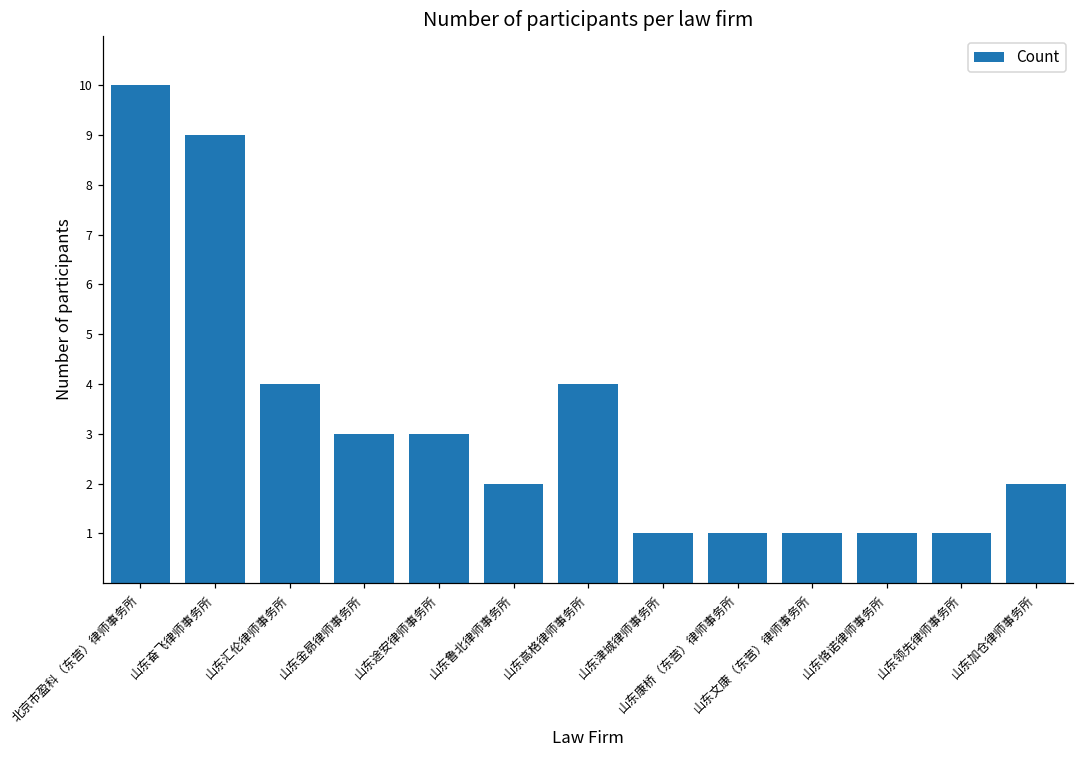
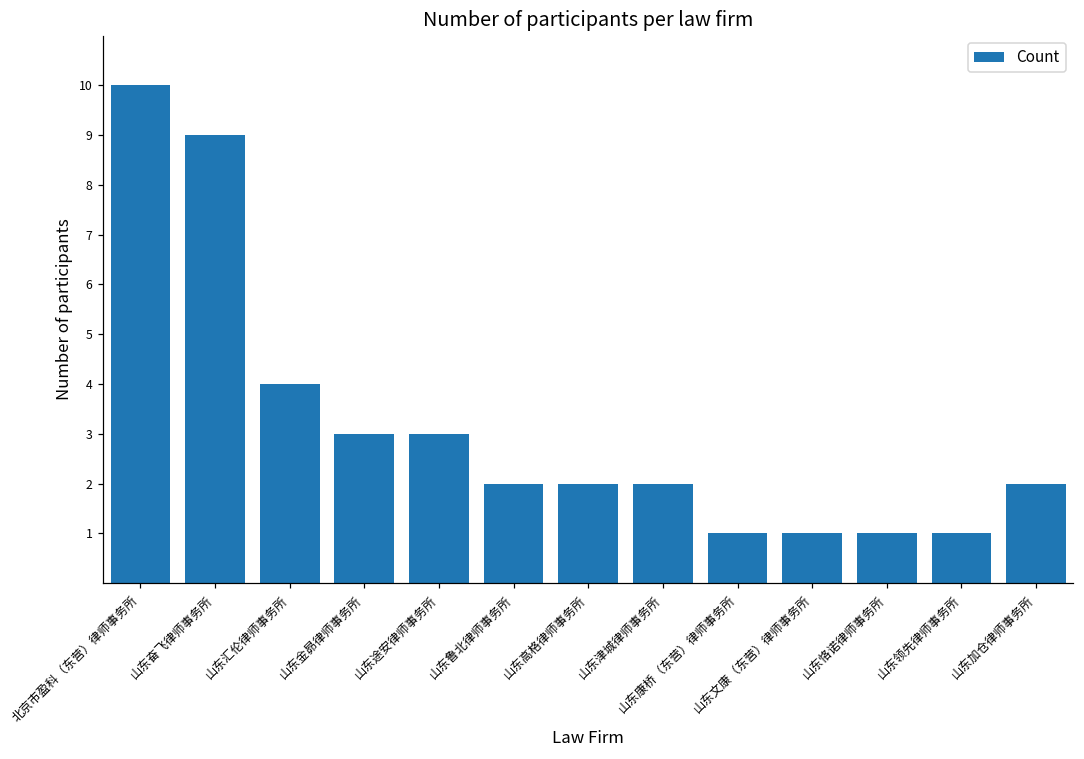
山东高格律师事务所: 4 -> 2
山东津城律师事务所: 1 -> 2
